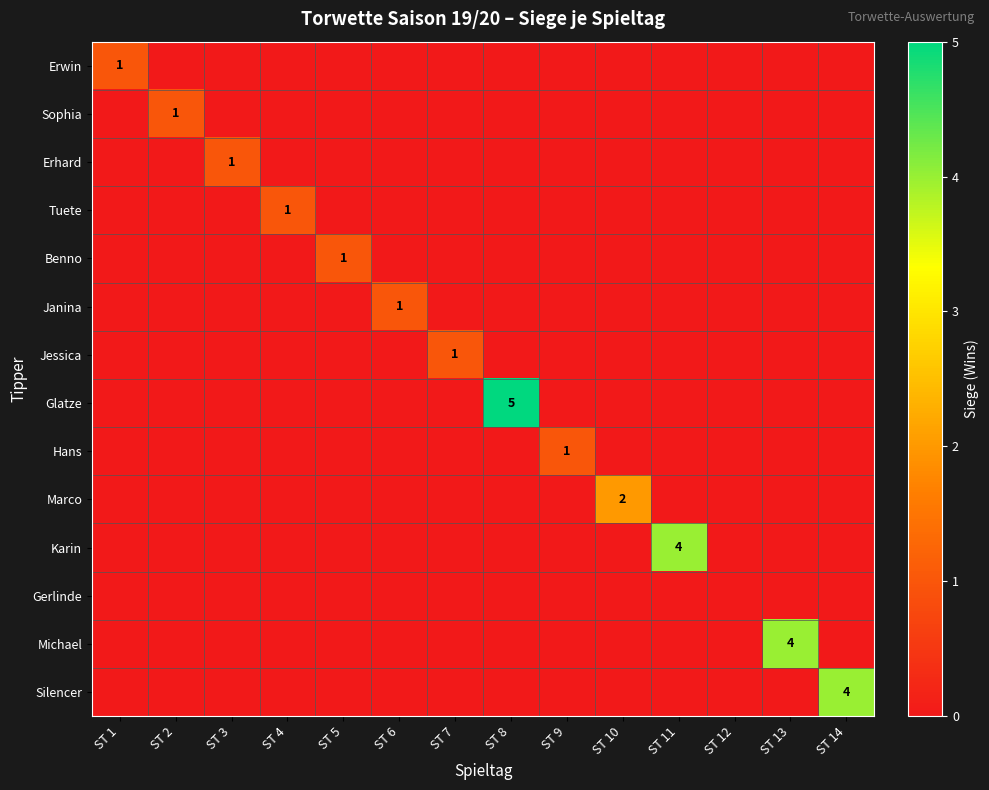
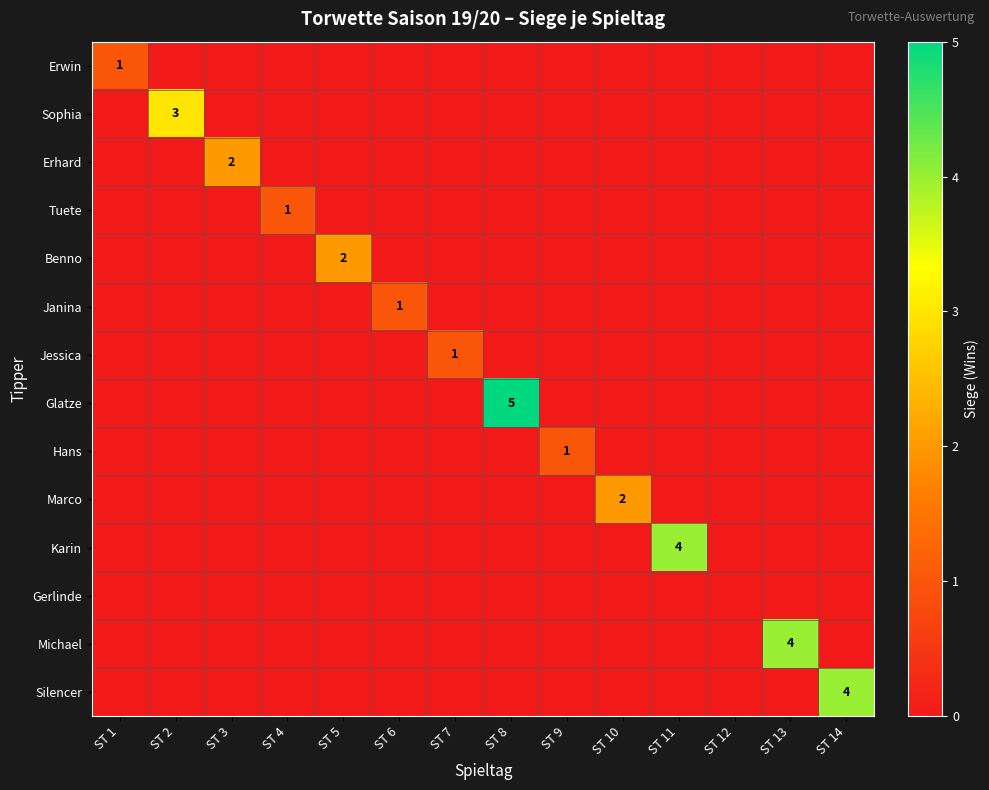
Sophia, ST 2: 1 -> 3
Erhard, ST 3: 1 -> 2
Benno, ST 5: 1 -> 2
